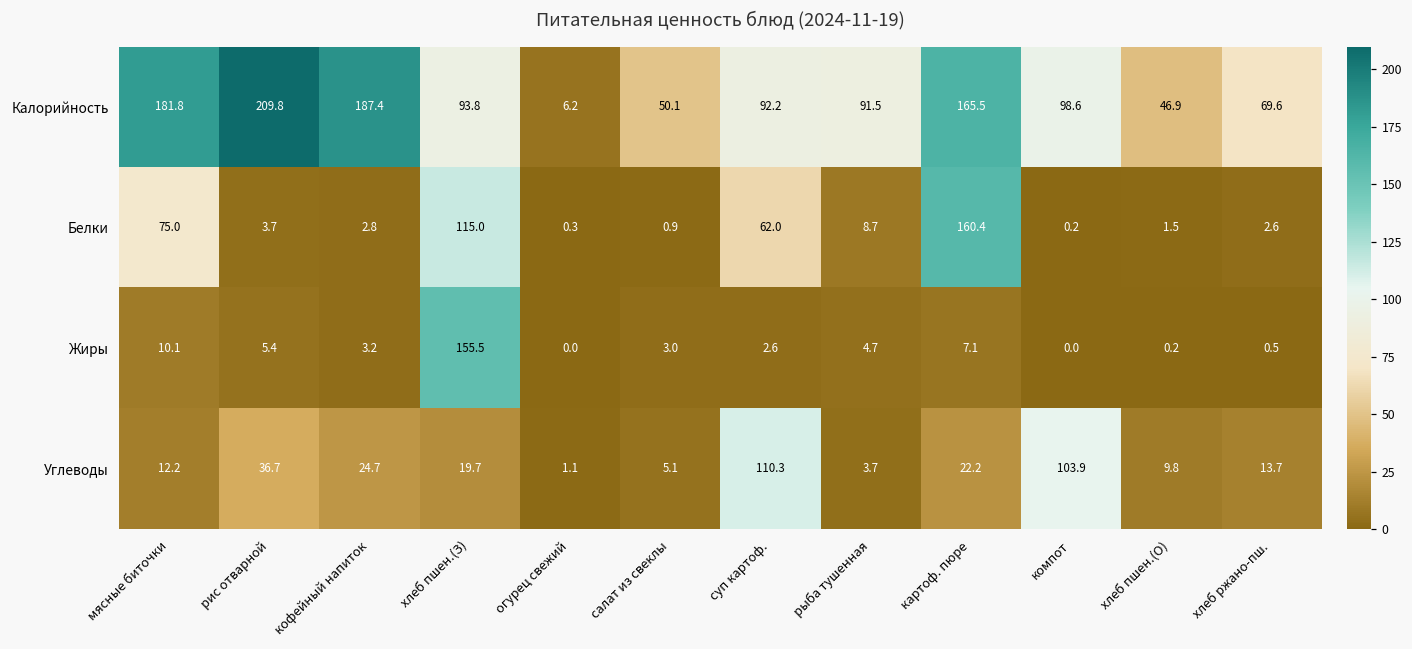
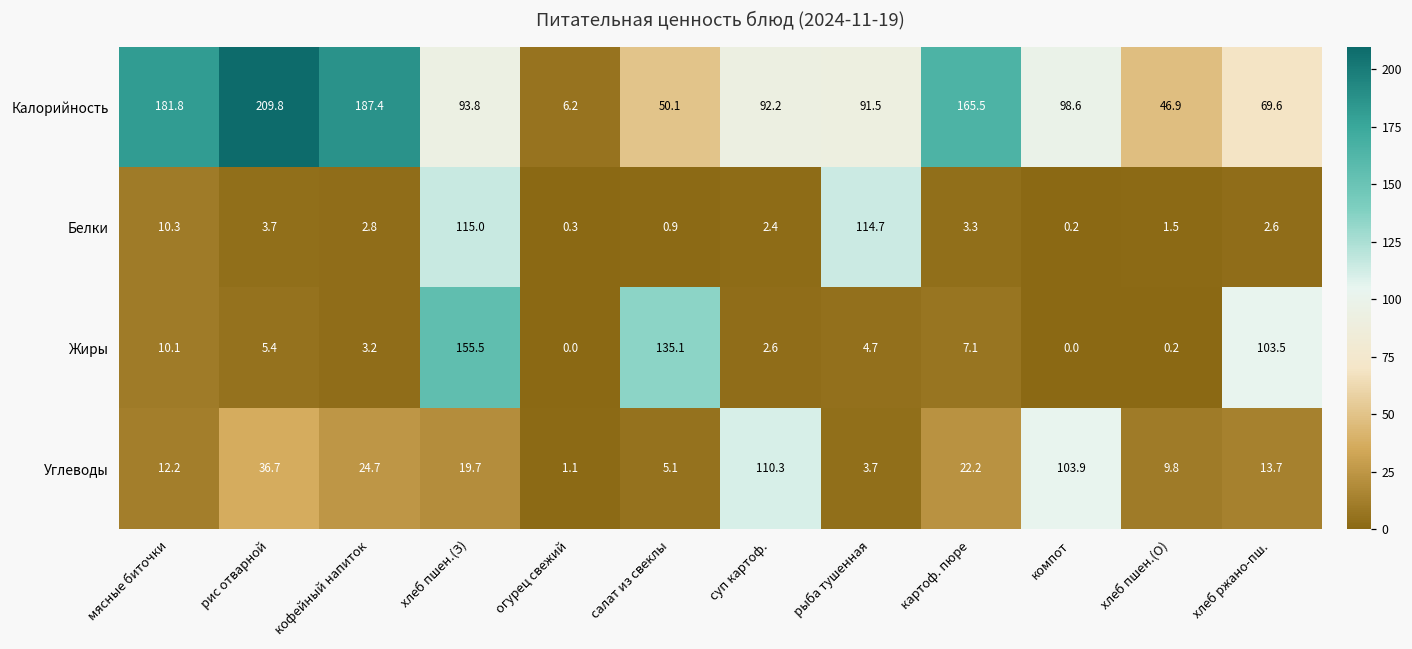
Белки, мясные биточки: 75.0 -> 10.3
Белки, суп картоф.: 62.0 -> 2.4
Белки, рыба тушенная: 8.7 -> 114.7
Белки, картоф. пюре: 160.4 -> 3.3
Жиры, салат из свеклы: 3.0 -> 135.1
Жиры, хлеб ржано-пш.: 0.5 -> 103.5
